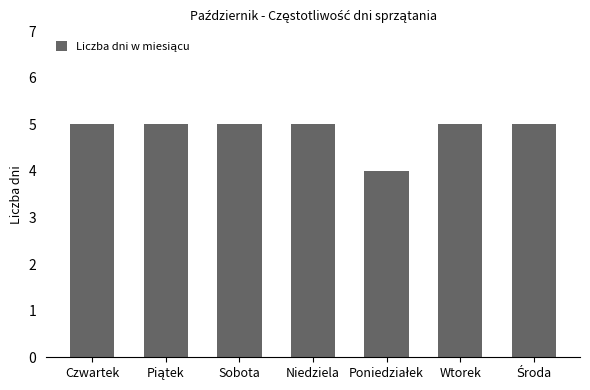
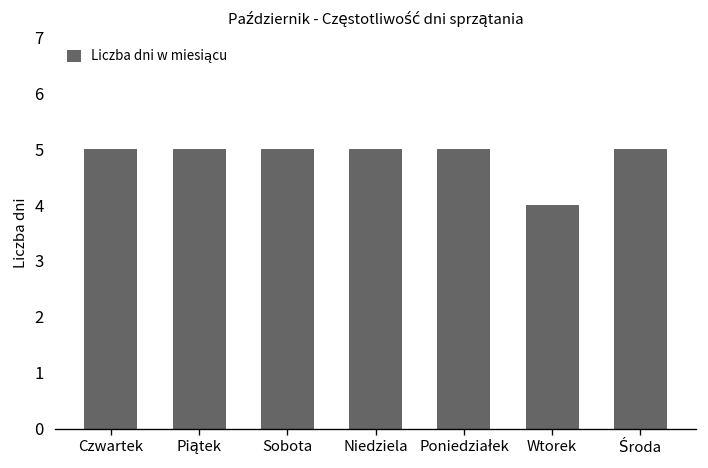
Poniedziałek: 4 -> 5
Wtorek: 5 -> 4
